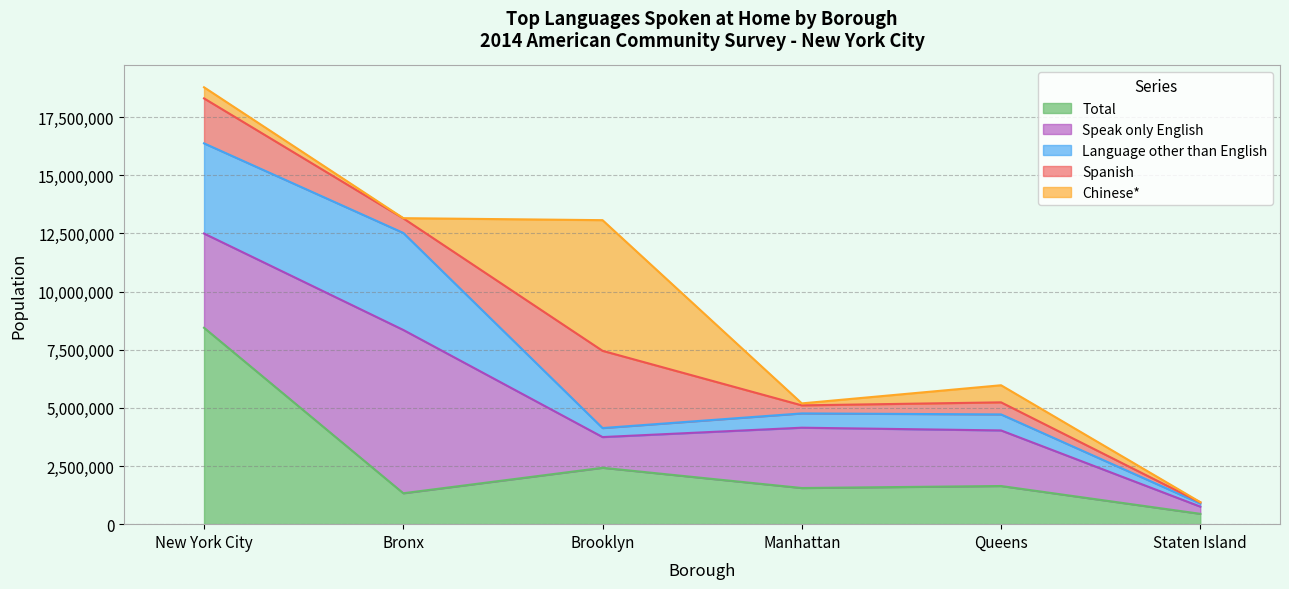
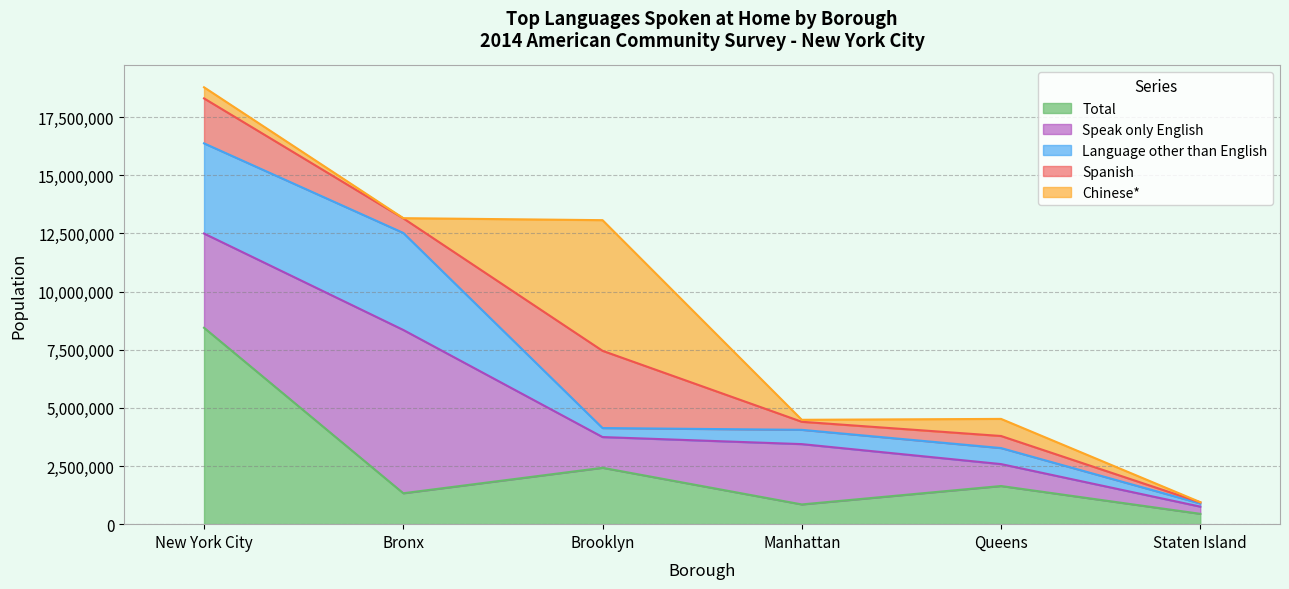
Total, Manhattan: 1,600,000 -> 800,000
Speak only English, Queens: 2,400,000 -> 900,000
